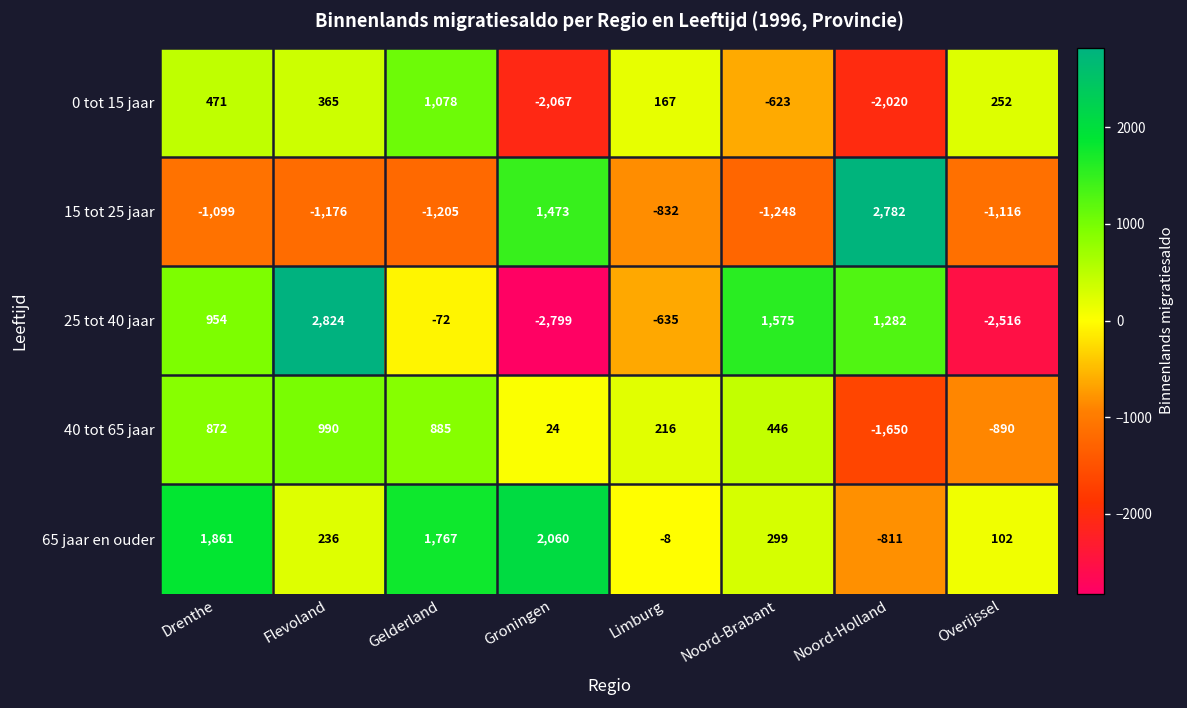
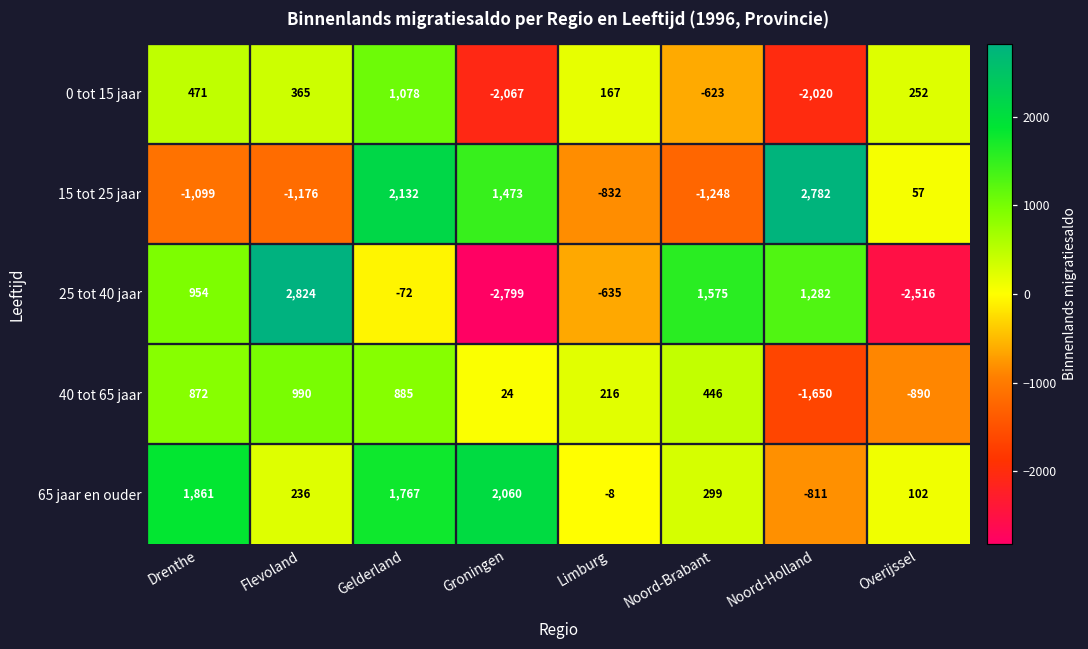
15 tot 25 jaar, Gelderland: -1,205 -> 2,132
15 tot 25 jaar, Overijssel: -1,116 -> 57
